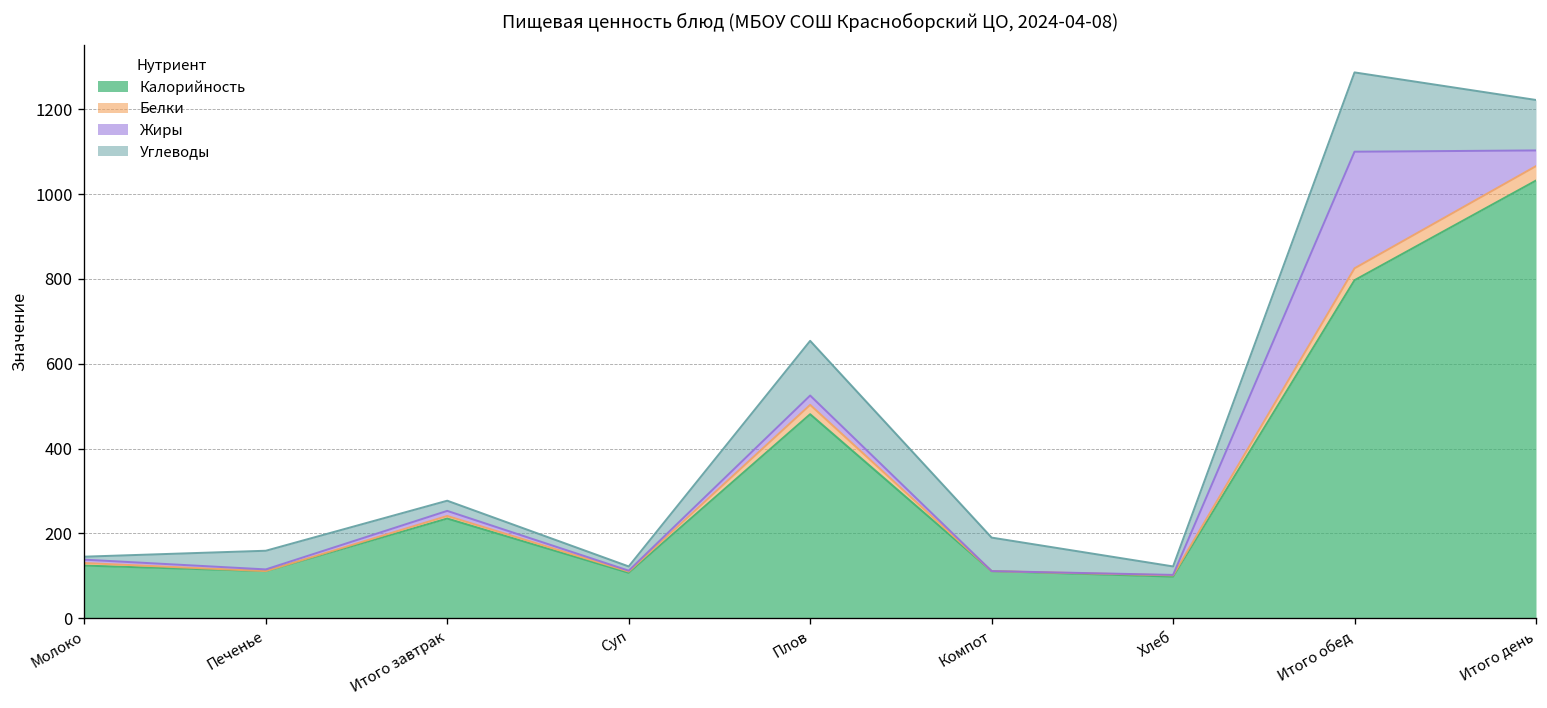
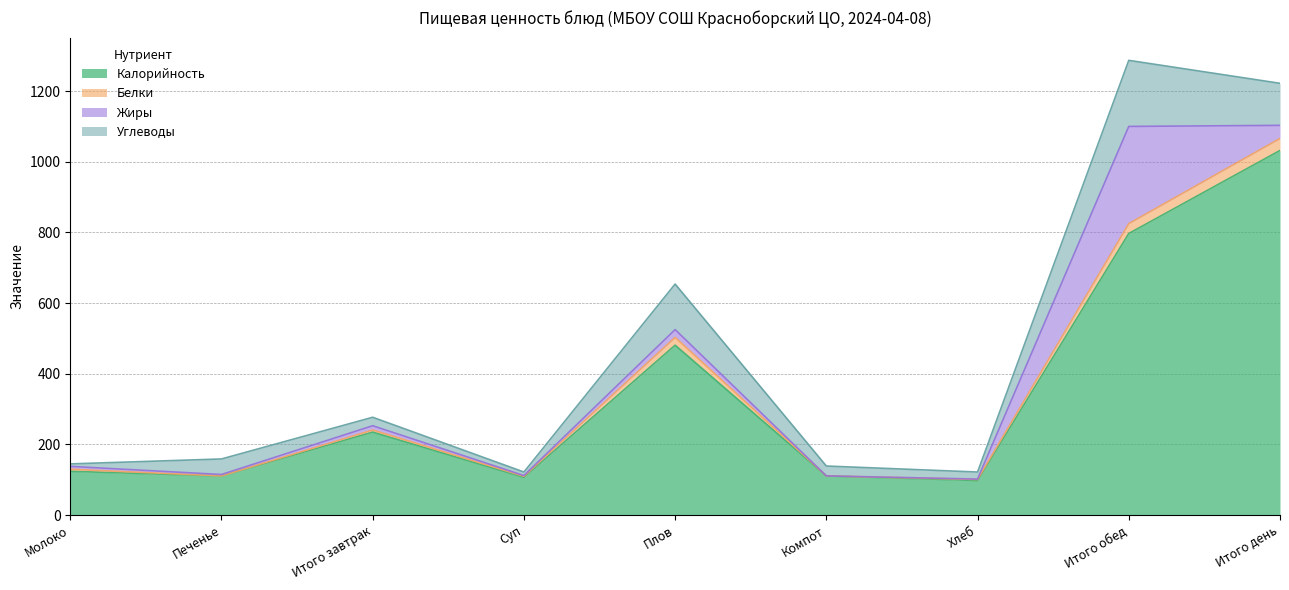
Углеводы, Компот: 80 -> 30
